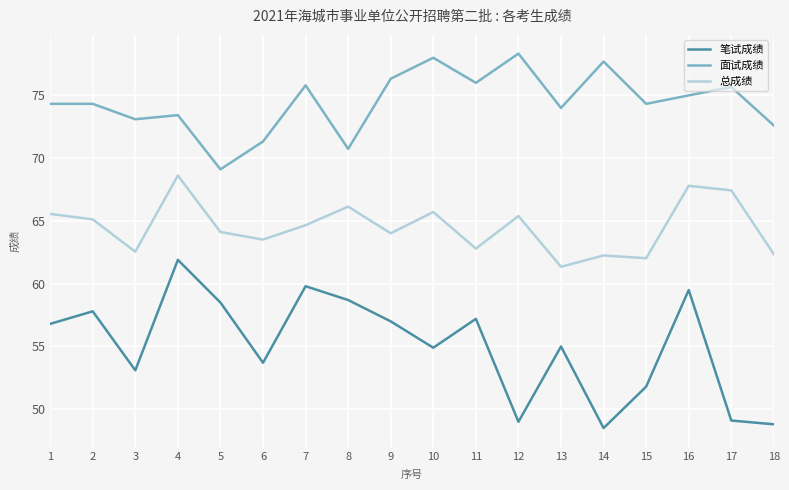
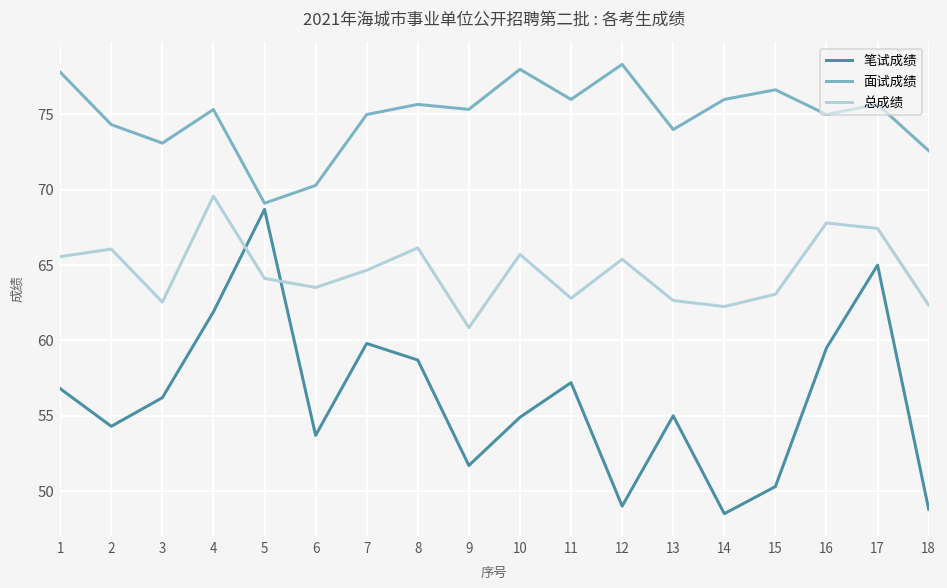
面试成绩, 1: 74.3 -> 77.8
笔试成绩, 2: 57.8 -> 54.3
总成绩, 2: 65.1 -> 66.1
笔试成绩, 3: 53.1 -> 56.2
面试成绩, 4: 73.4 -> 75.3
总成绩, 4: 68.6 -> 69.6
笔试成绩, 5: 58.5 -> 68.7
面试成绩, 6: 71.3 -> 70.3
面试成绩, 7: 75.8 -> 75.0
面试成绩, 8: 70.7 -> 75.7
笔试成绩, 9: 57.0 -> 51.7
面试成绩, 9: 76.3 -> 75.3
总成绩, 9: 64.0 -> 60.9
总成绩, 13: 61.4 -> 62.7
面试成绩, 14: 77.7 -> 76.0
笔试成绩, 15: 51.8 -> 50.3
面试成绩, 15: 74.3 -> 76.6
总成绩, 15: 62.0 -> 63.1
笔试成绩, 17: 49.1 -> 65.0
